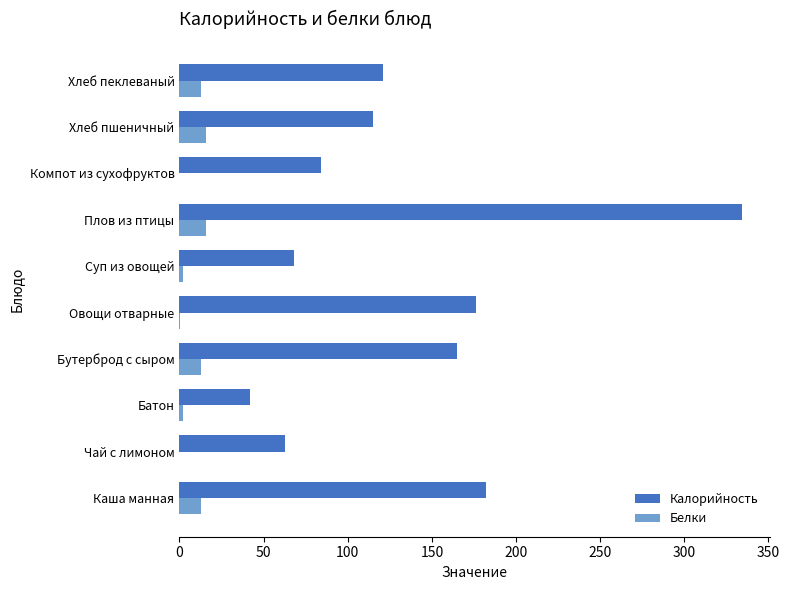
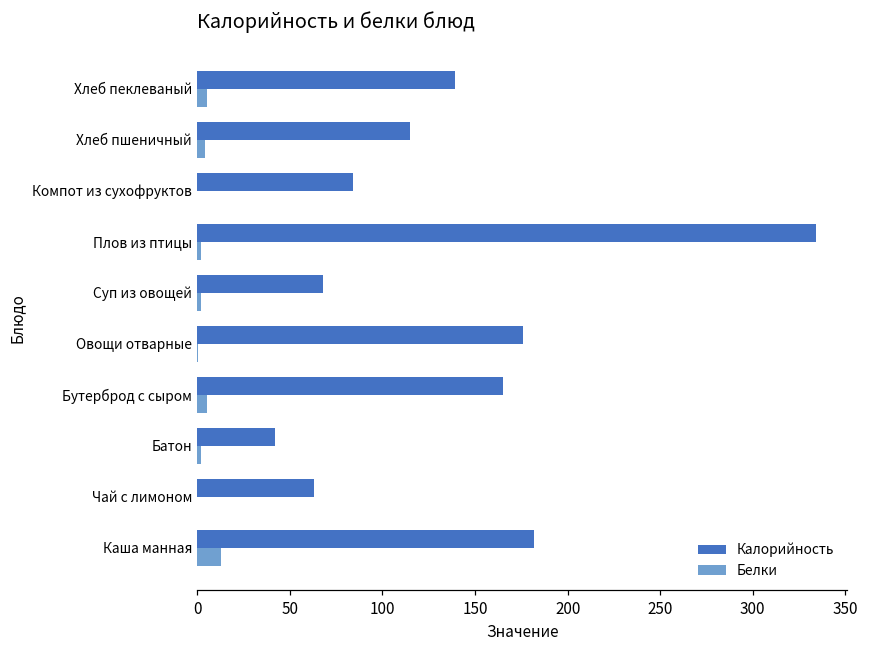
Калорийность, Хлеб пеклеваный: 121 -> 139
Белки, Хлеб пеклеваный: 13 -> 5
Белки, Хлеб пшеничный: 16 -> 4
Белки, Плов из птицы: 16 -> 2
Белки, Бутерброд с сыром: 13 -> 5
